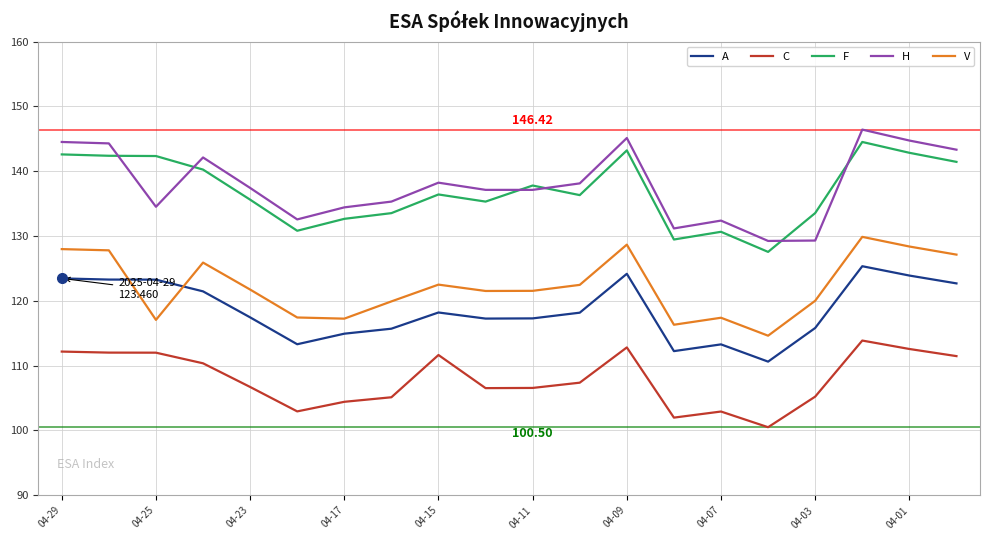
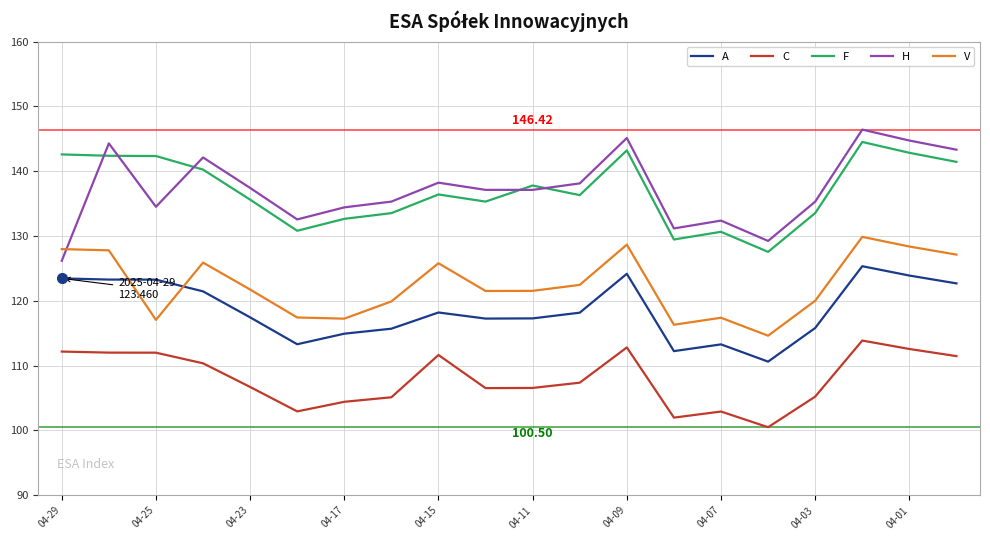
H, 04-29: 145 -> 126
V, 04-15: 123 -> 126
H, 04-03: 129 -> 135
